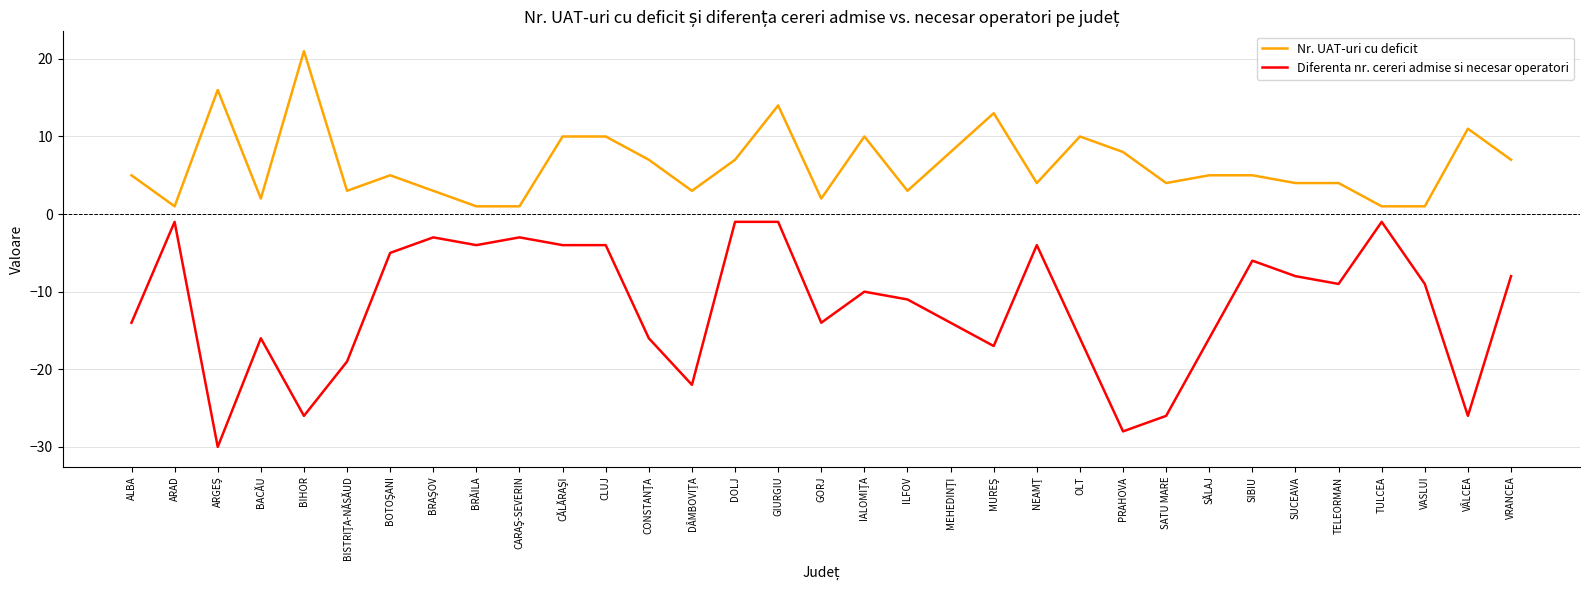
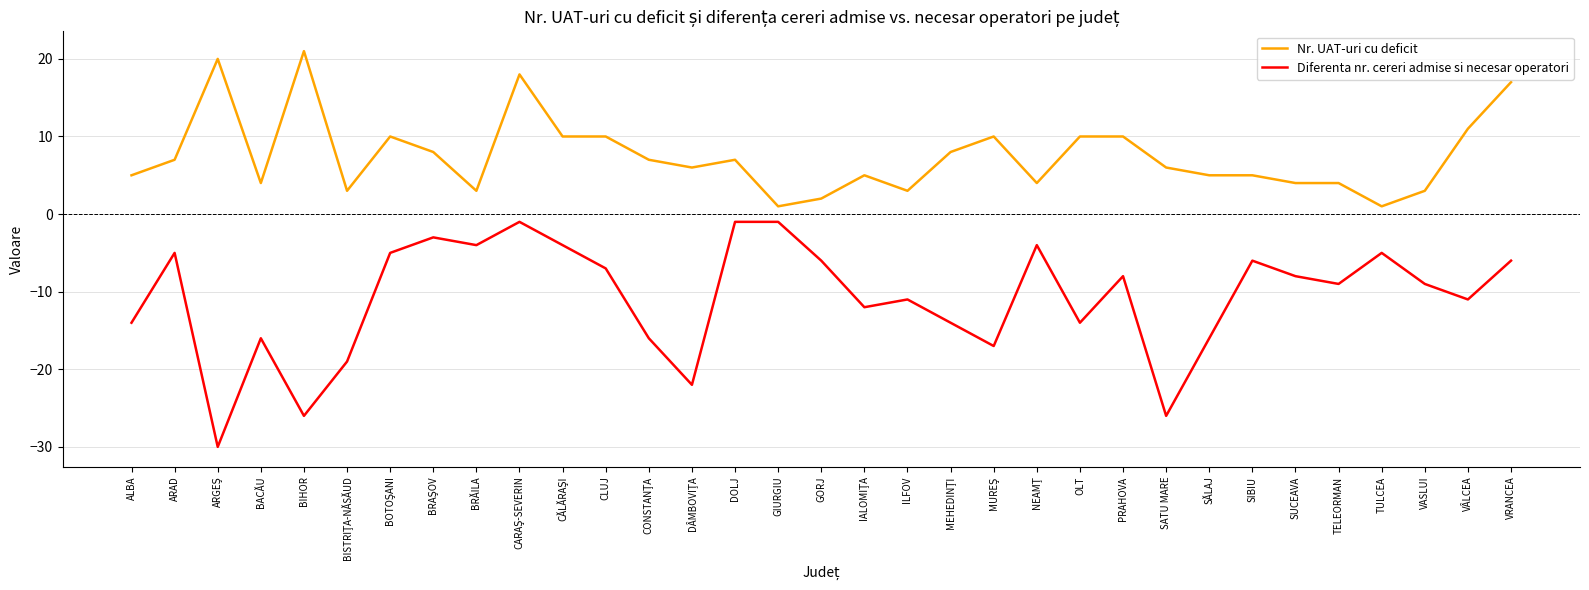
Nr. UAT-uri cu deficit, ARAD: 1 -> 7
Diferenta nr. cereri admise si necesar operatori, ARAD: -1 -> -5
Nr. UAT-uri cu deficit, ARGEŞ: 16 -> 20
Nr. UAT-uri cu deficit, BACĂU: 2 -> 4
Nr. UAT-uri cu deficit, BOTOŞANI: 5 -> 10
Nr. UAT-uri cu deficit, BRAŞOV: 3 -> 8
Nr. UAT-uri cu deficit, BRĂILA: 1 -> 3
Nr. UAT-uri cu deficit, CARAŞ-SEVERIN: 1 -> 18
Diferenta nr. cereri admise si necesar operatori, CARAŞ-SEVERIN: -3 -> -1
Diferenta nr. cereri admise si necesar operatori, CLUJ: -4 -> -7
Nr. UAT-uri cu deficit, DÂMBOVIŢA: 3 -> 6
Nr. UAT-uri cu deficit, GIURGIU: 14 -> 1
Diferenta nr. cereri admise si necesar operatori, GORJ: -14 -> -6
Nr. UAT-uri cu deficit, IALOMIŢA: 10 -> 5
Diferenta nr. cereri admise si necesar operatori, IALOMIŢA: -10 -> -12
Nr. UAT-uri cu deficit, MUREŞ: 13 -> 10
Diferenta nr. cereri admise si necesar operatori, OLT: -16 -> -14
Nr. UAT-uri cu deficit, PRAHOVA: 8 -> 10
Diferenta nr. cereri admise si necesar operatori, PRAHOVA: -28 -> -8
Nr. UAT-uri cu deficit, SATU MARE: 4 -> 6
Diferenta nr. cereri admise si necesar operatori, TULCEA: -1 -> -5
Nr. UAT-uri cu deficit, VASLUI: 1 -> 3
Diferenta nr. cereri admise si necesar operatori, VÂLCEA: -26 -> -11
Nr. UAT-uri cu deficit, VRANCEA: 7 -> 17
Diferenta nr. cereri admise si necesar operatori, VRANCEA: -8 -> -6
